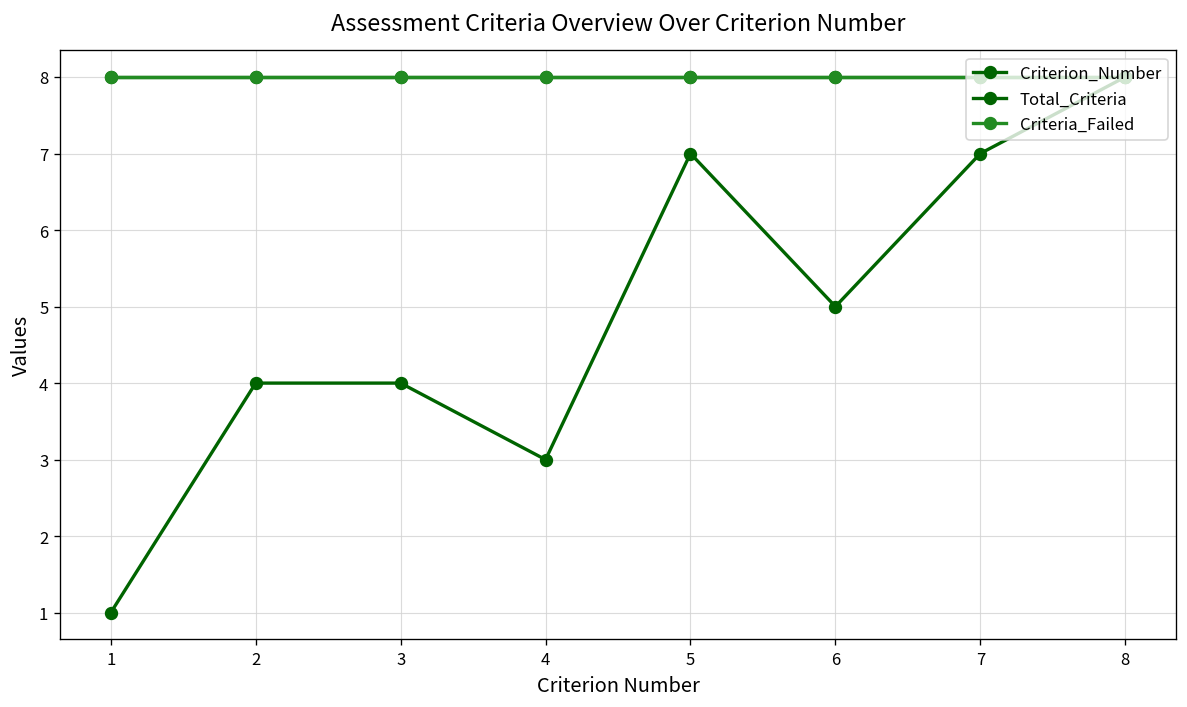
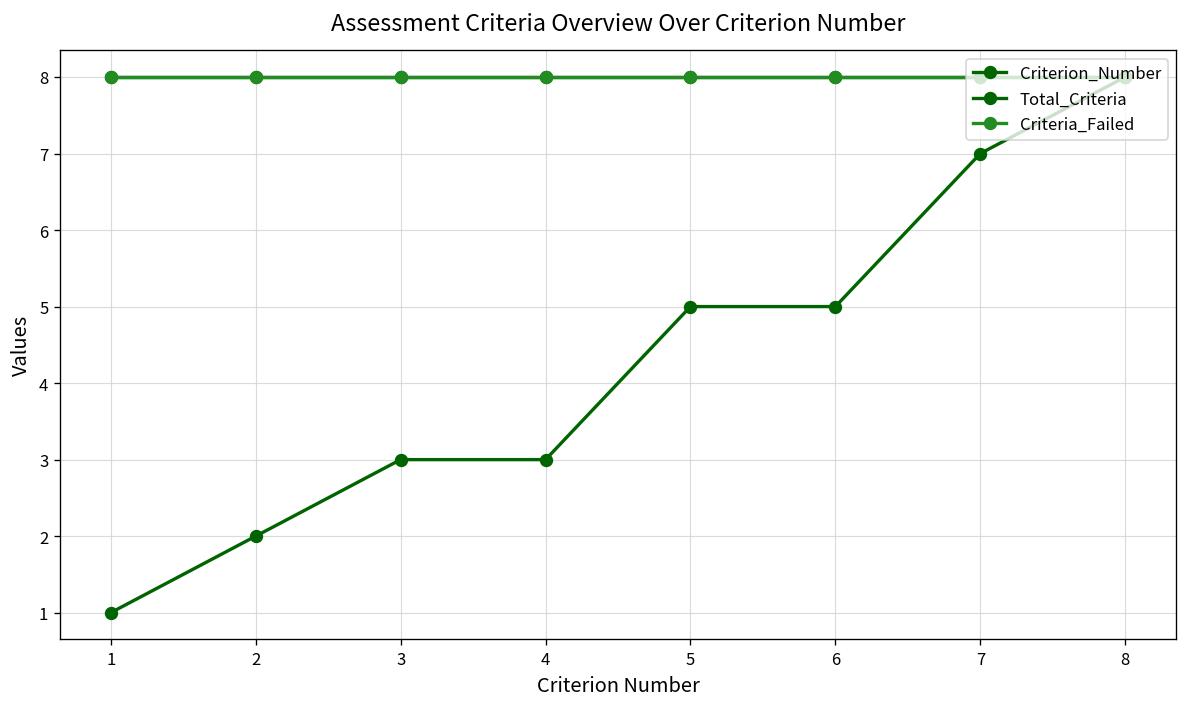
Criterion_Number, 2: 4 -> 2
Criterion_Number, 3: 4 -> 3
Criterion_Number, 5: 7 -> 5
